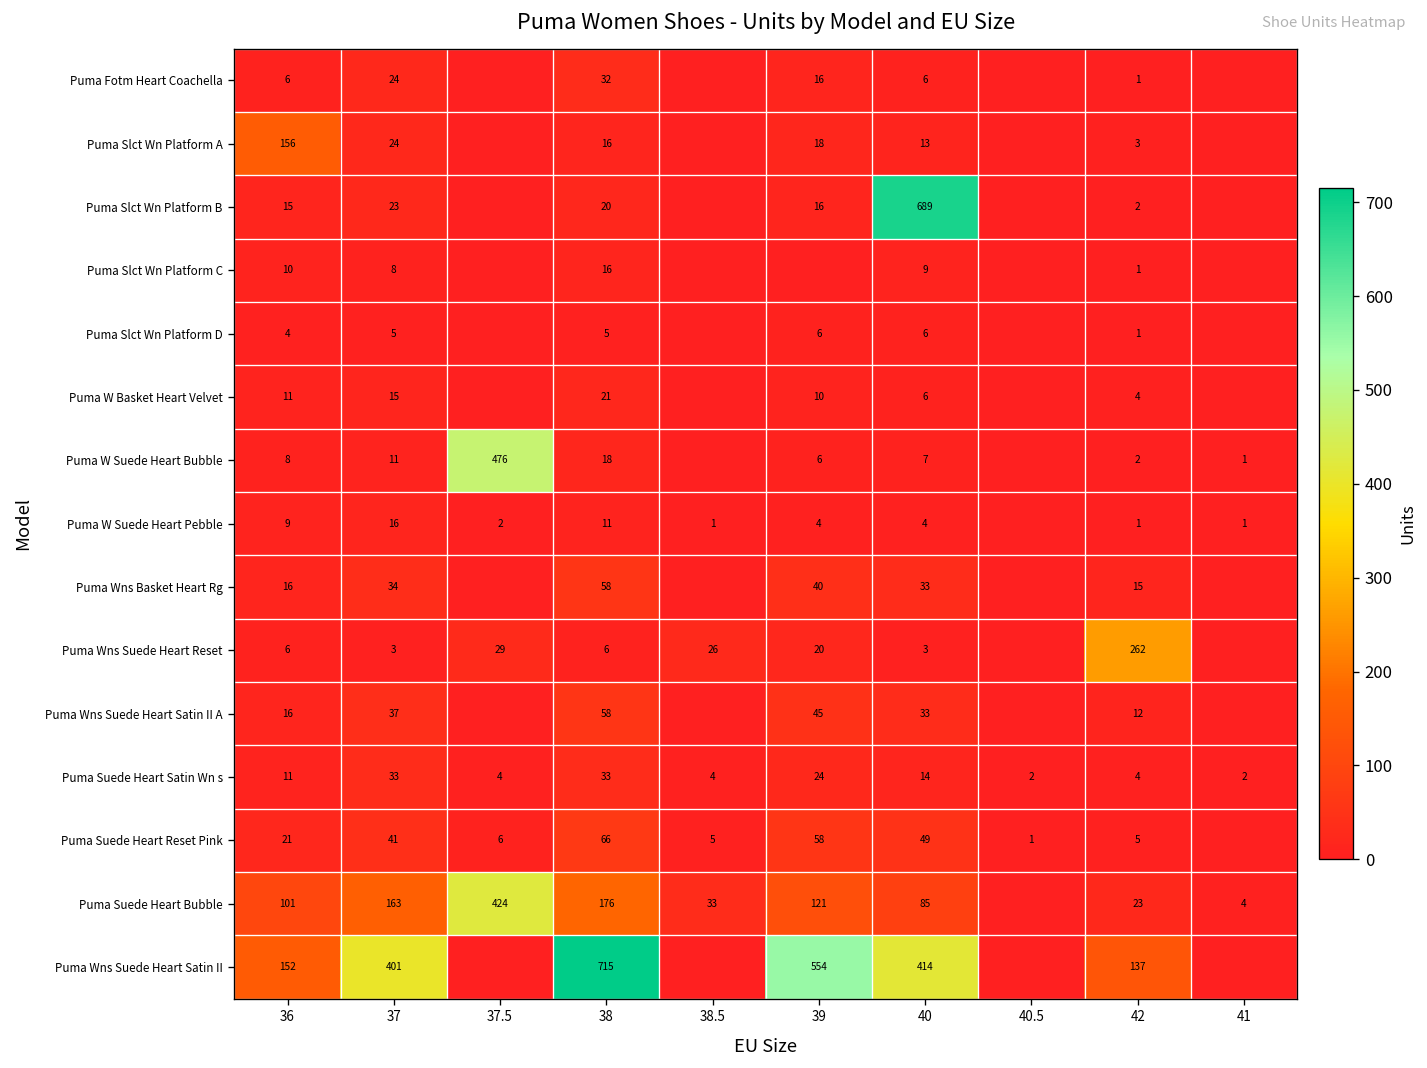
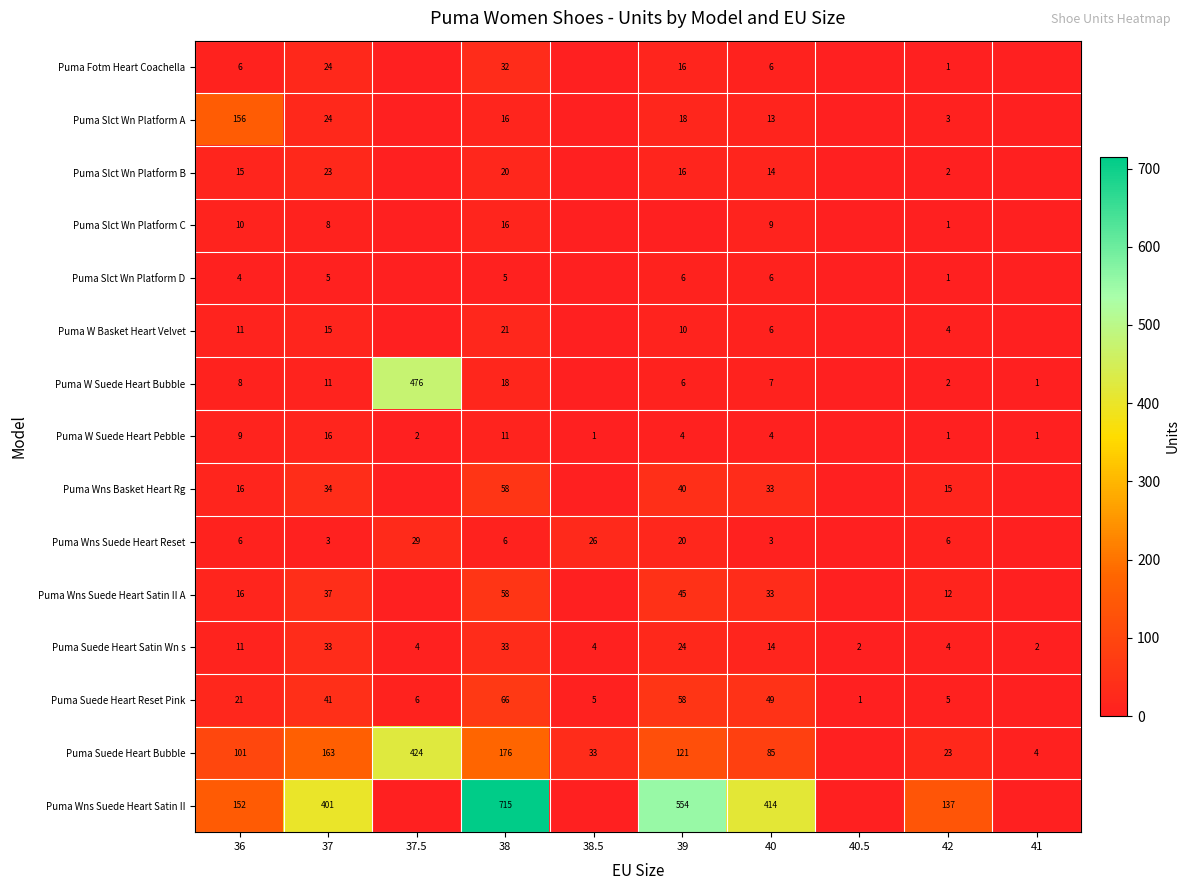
Puma Slct Wn Platform B, 40: 689 -> 14
Puma Wns Suede Heart Reset, 42: 262 -> 6
